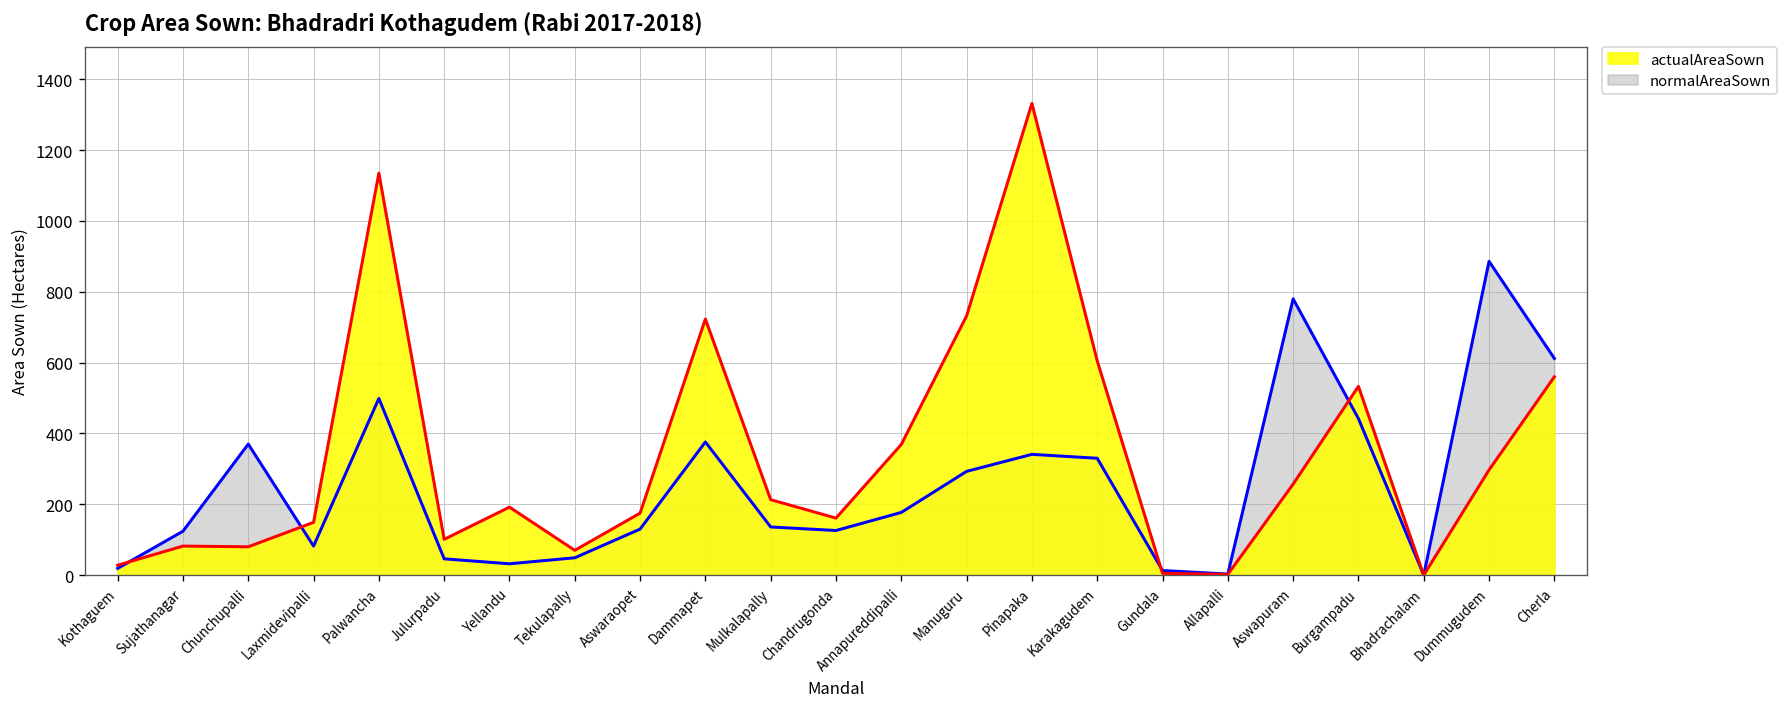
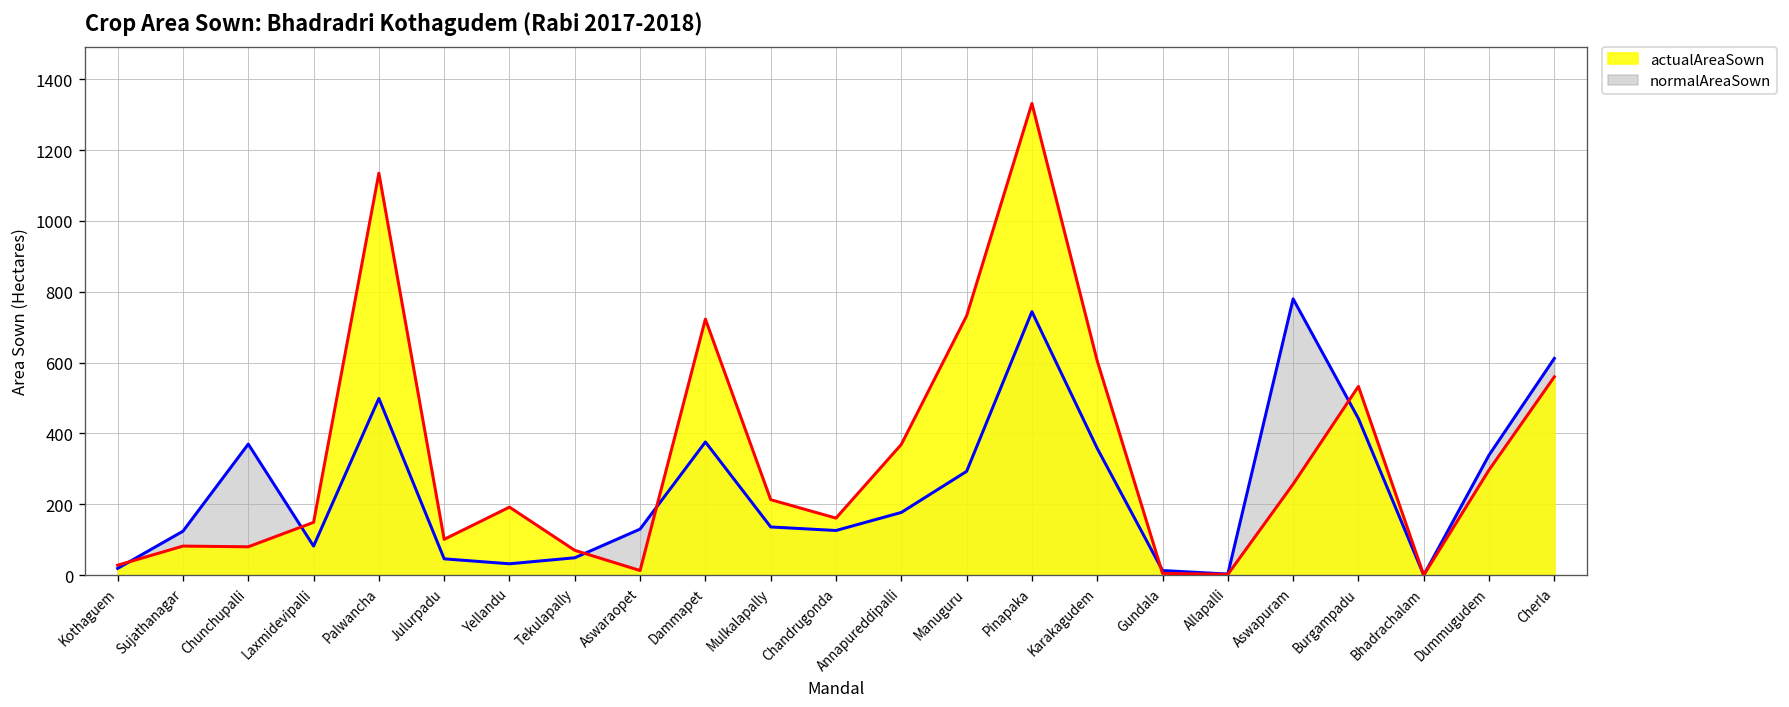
actualAreaSown, Aswaraopet: 180 -> 10
normalAreaSown, Pinapaka: 340 -> 740
normalAreaSown, Karakagudem: 330 -> 360
normalAreaSown, Dummugudem: 890 -> 340
